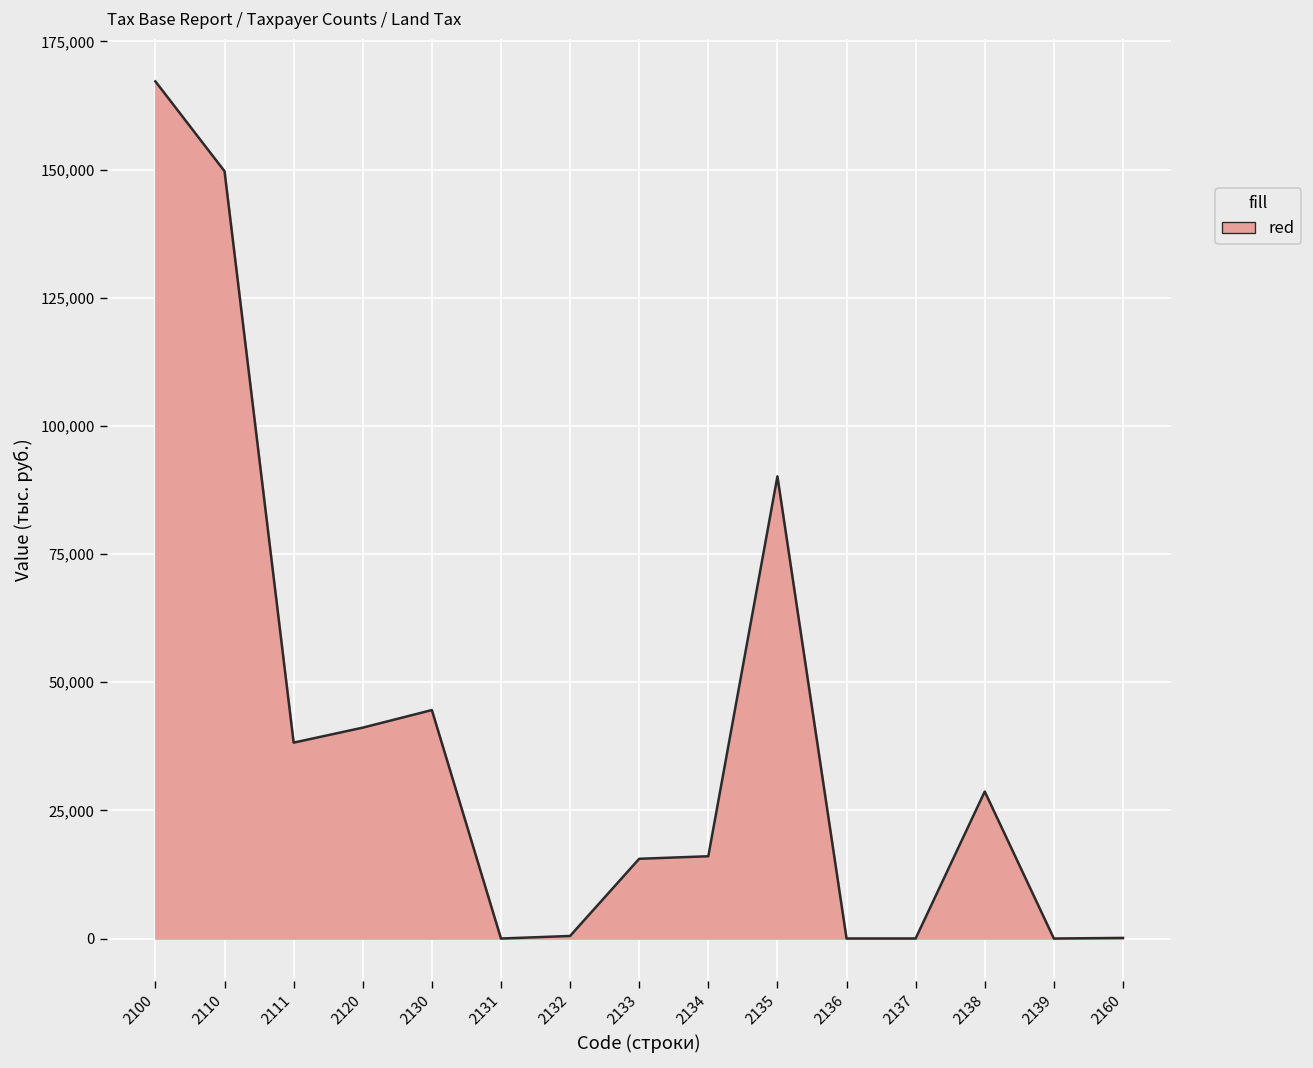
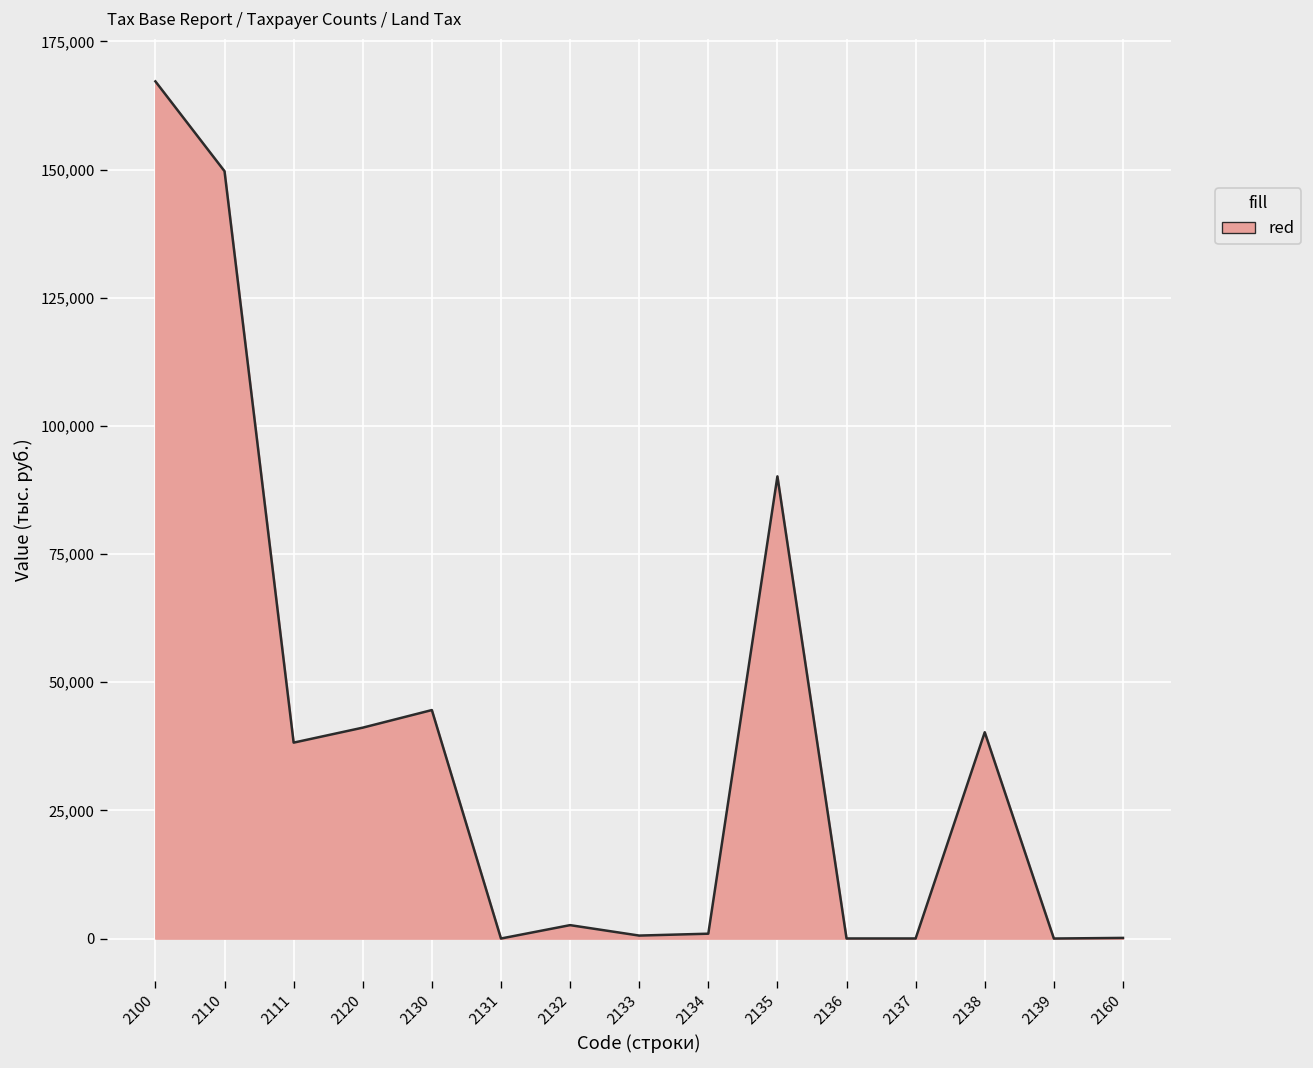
2132: 0 -> 3,000
2133: 16,000 -> 1,000
2134: 16,000 -> 1,000
2138: 29,000 -> 40,000
